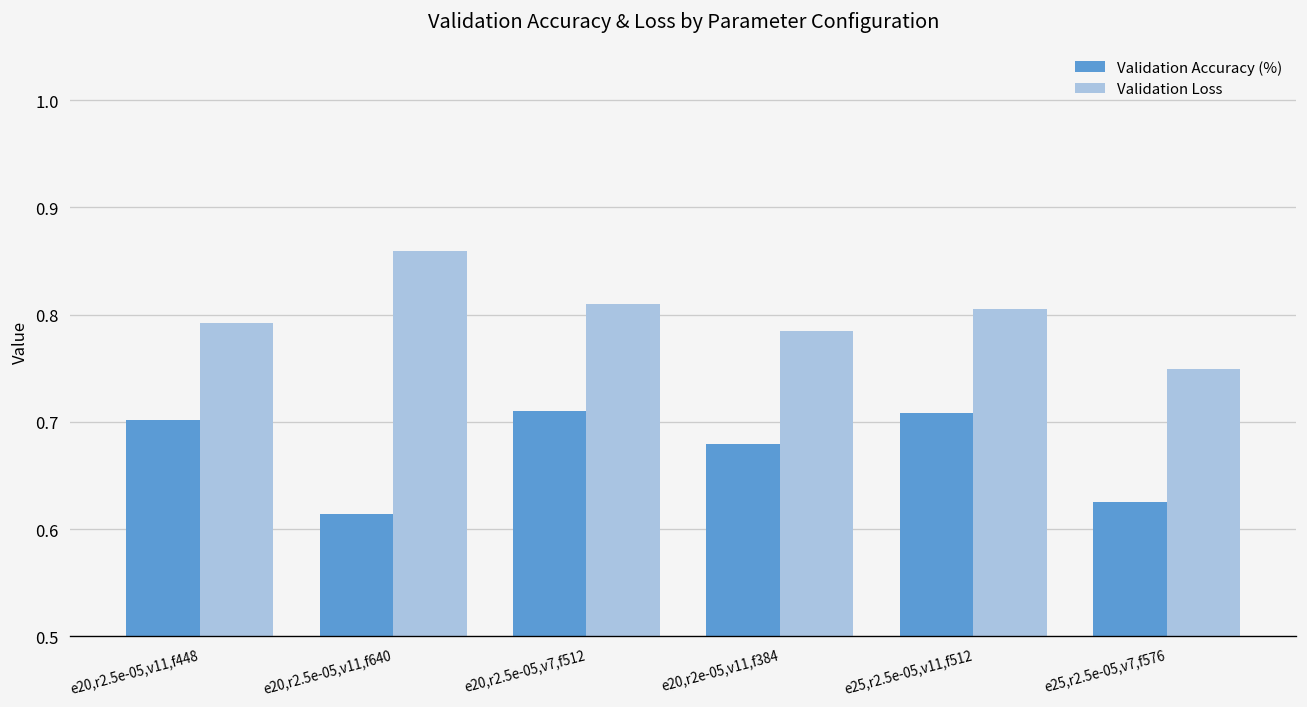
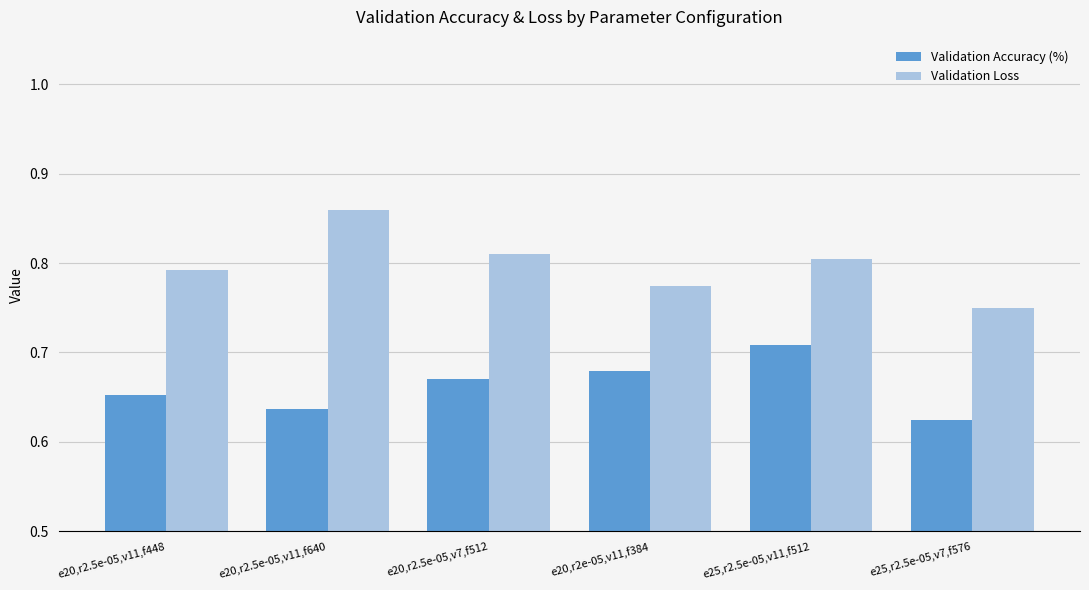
Validation Accuracy (%), e20,r2.5e-05,v11,f448: 0.70 -> 0.65
Validation Accuracy (%), e20,r2.5e-05,v11,f640: 0.61 -> 0.64
Validation Accuracy (%), e20,r2.5e-05,v7,f512: 0.71 -> 0.67
Validation Loss, e20,r2e-05,v11,f384: 0.78 -> 0.77
